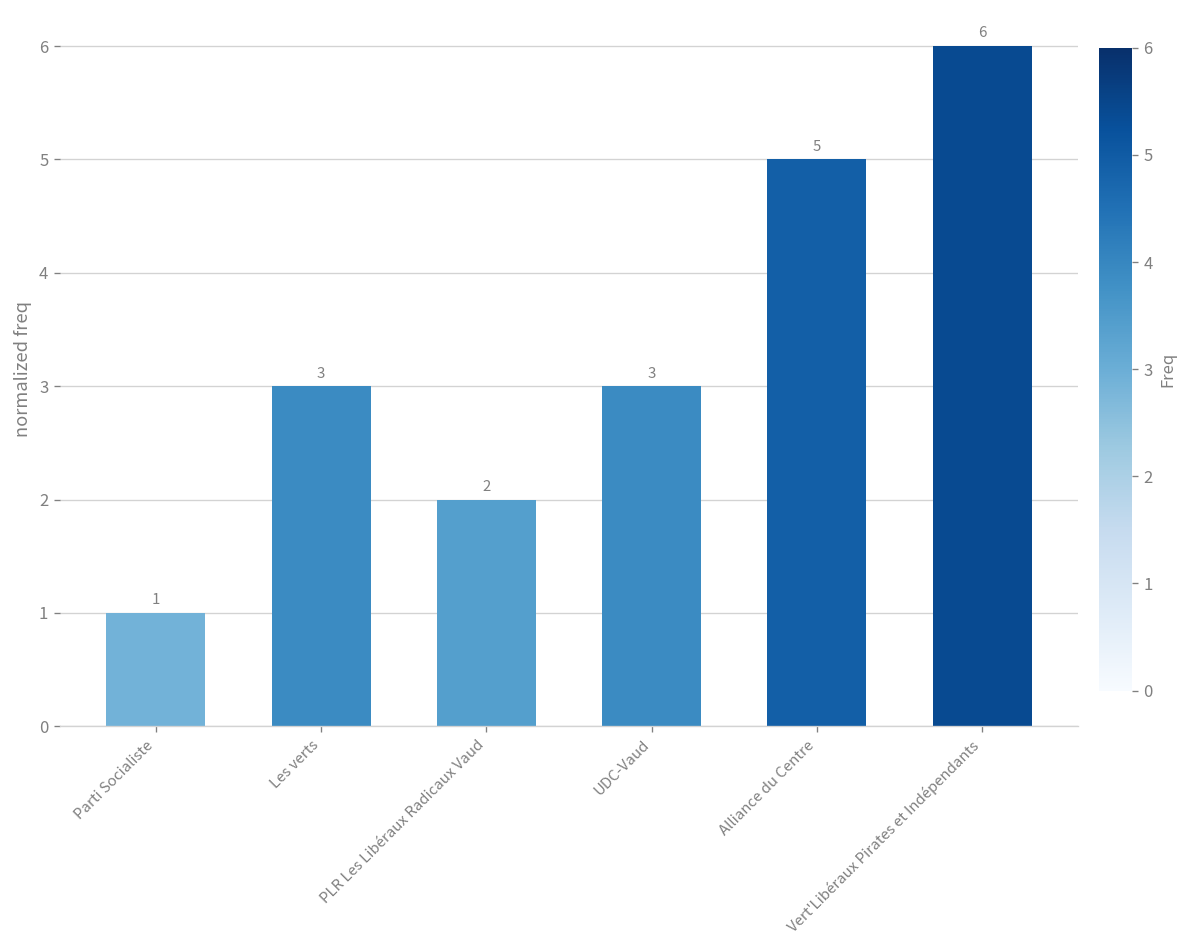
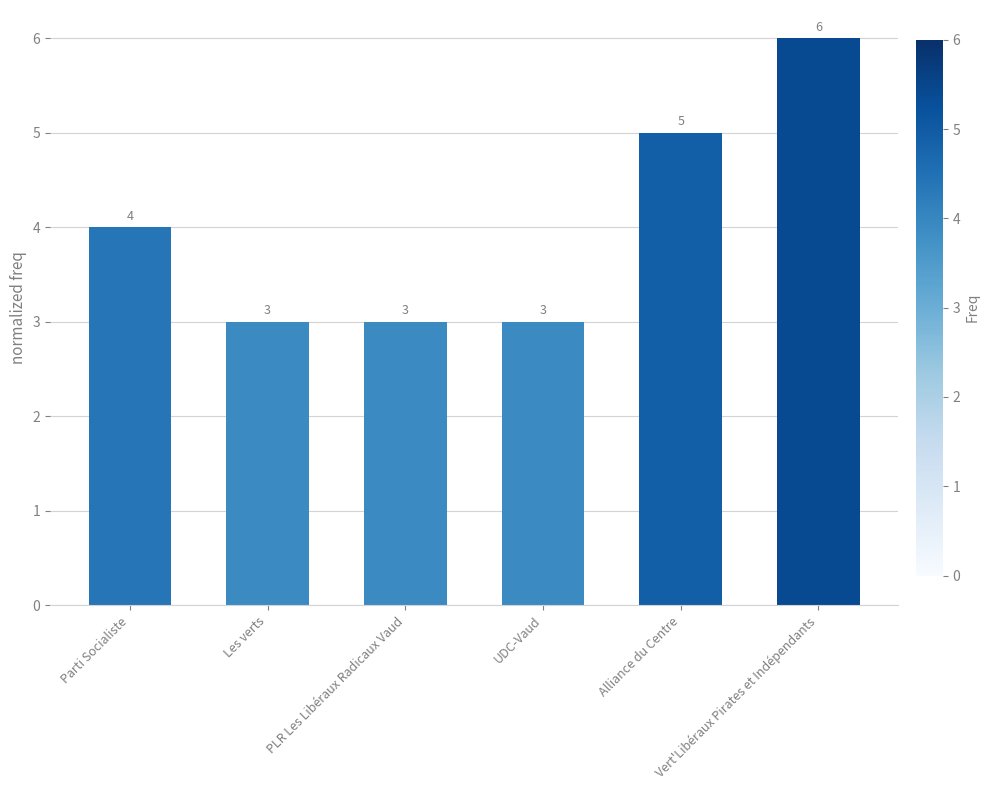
Parti Socialiste: 1 -> 4
PLR Les Libéraux Radicaux Vaud: 2 -> 3
